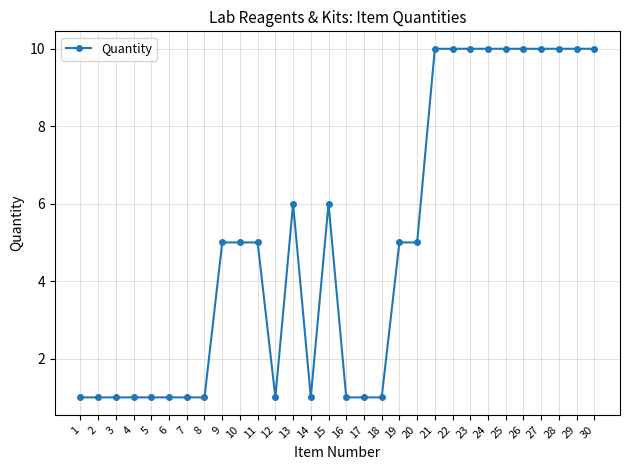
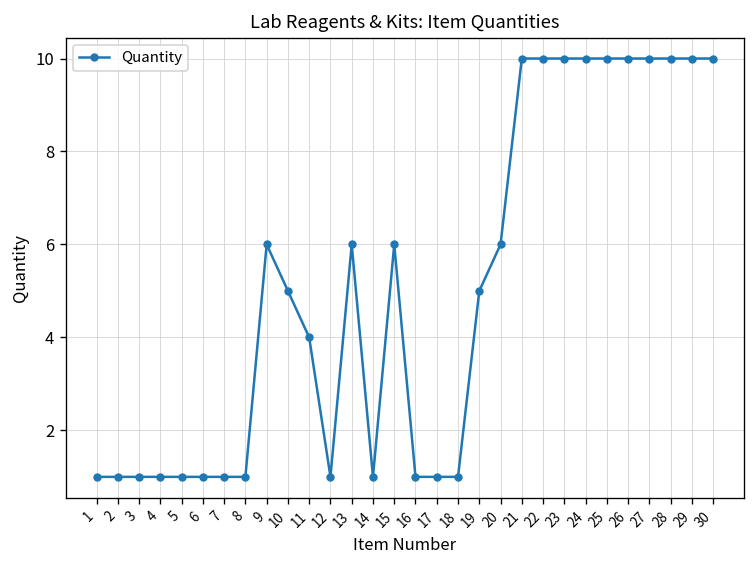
9: 5 -> 6
11: 5 -> 4
20: 5 -> 6
